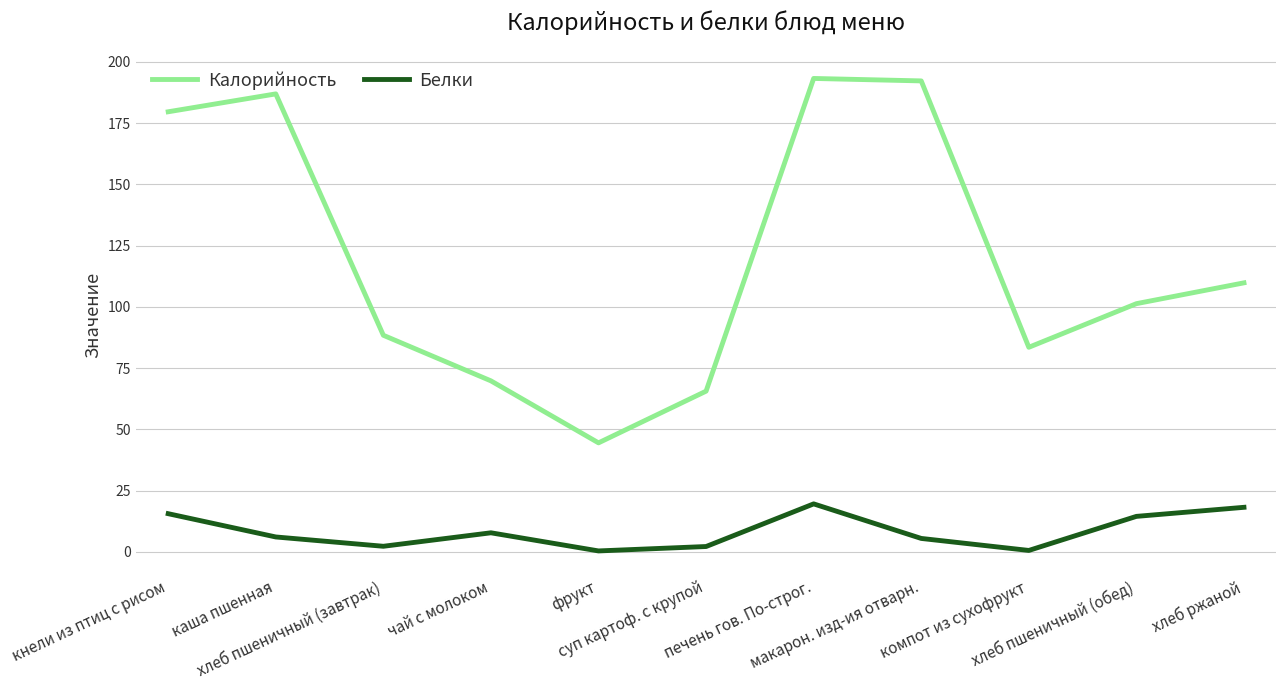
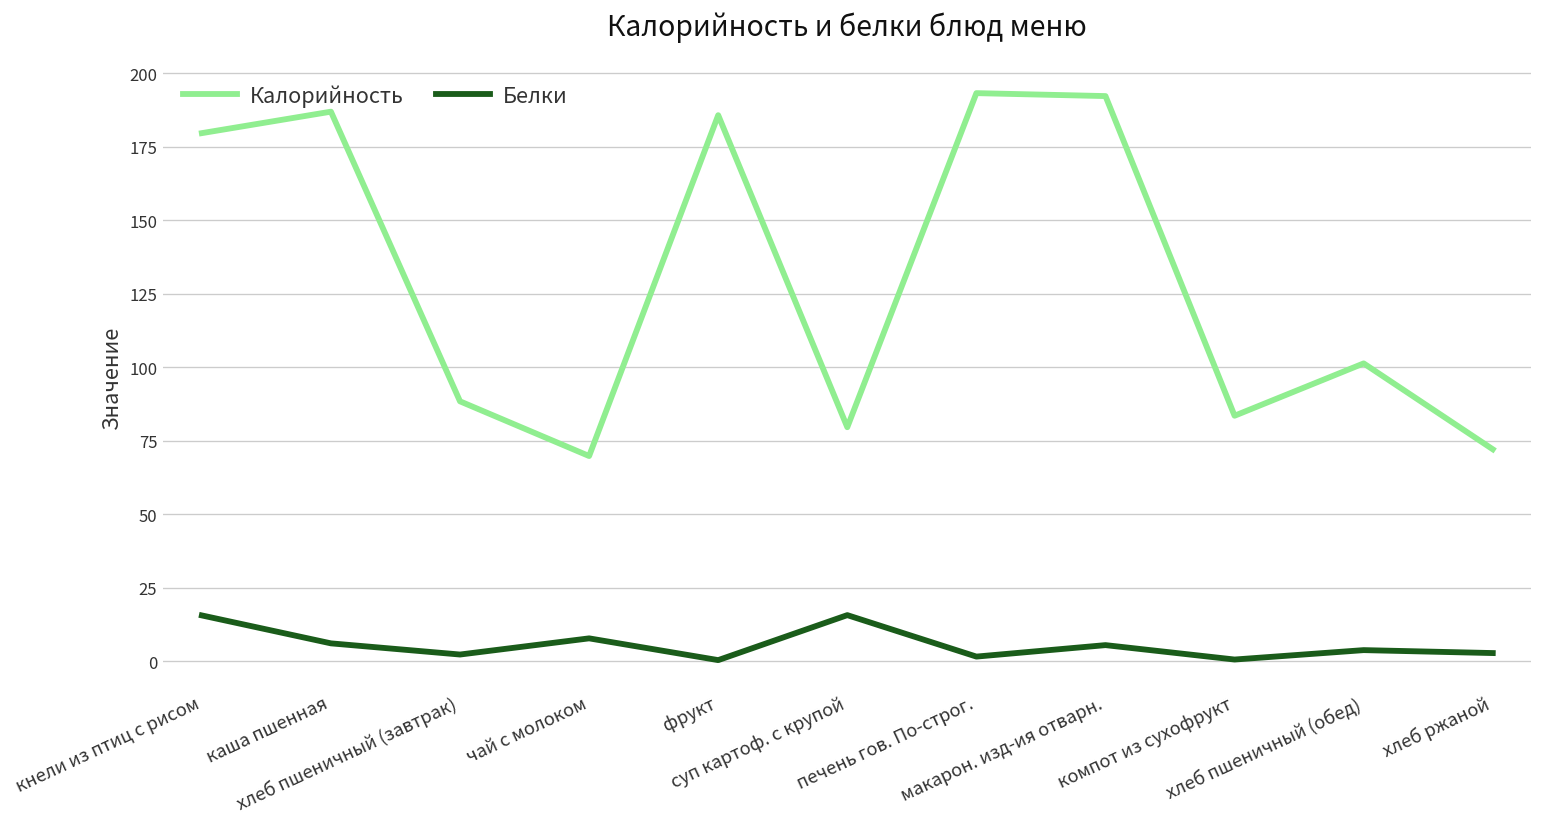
Калорийность, фрукт: 45 -> 186
Калорийность, суп картоф. с крупой: 66 -> 80
Белки, суп картоф. с крупой: 2 -> 16
Белки, печень гов. По-строг.: 20 -> 2
Белки, хлеб пшеничный (обед): 15 -> 4
Калорийность, хлеб ржаной: 110 -> 72
Белки, хлеб ржаной: 18 -> 3
